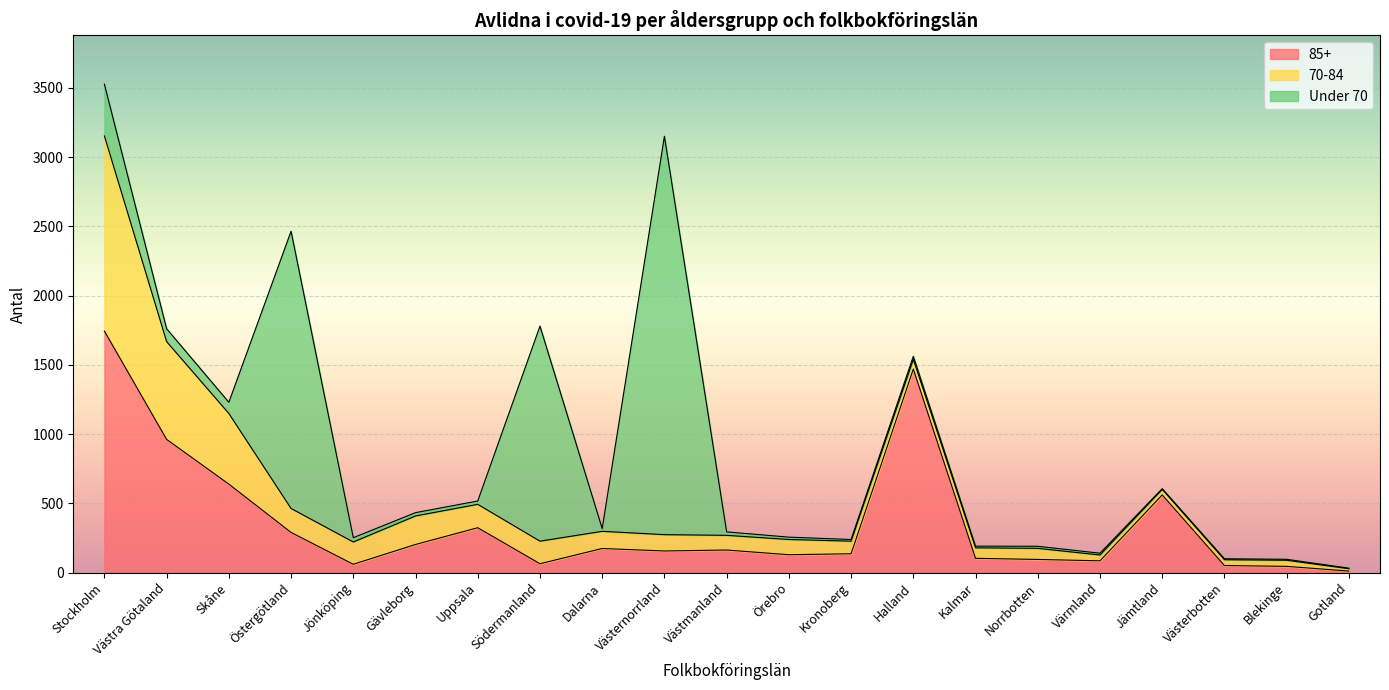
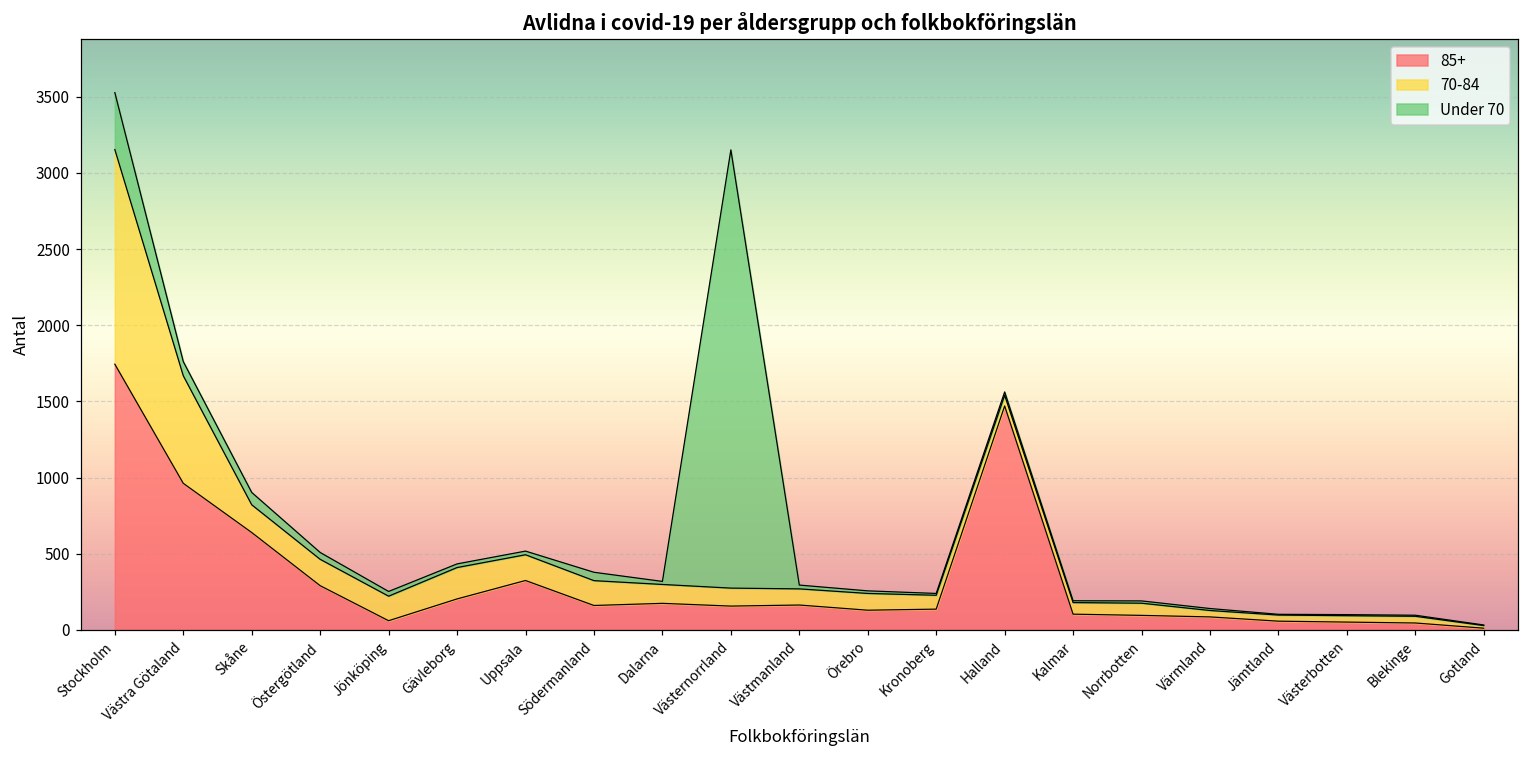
70-84, Skåne: 510 -> 180
Under 70, Östergötland: 2000 -> 50
85+, Södermanland: 60 -> 160
Under 70, Södermanland: 1550 -> 60
85+, Jämtland: 560 -> 60
